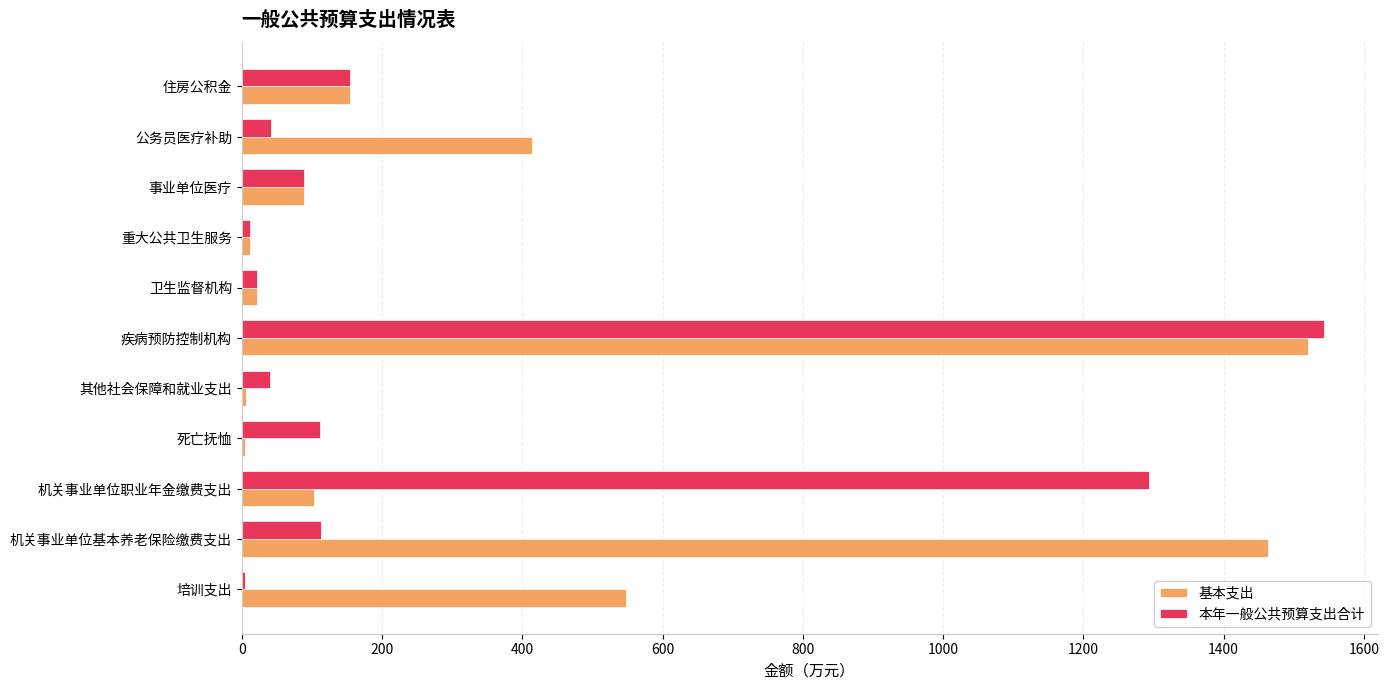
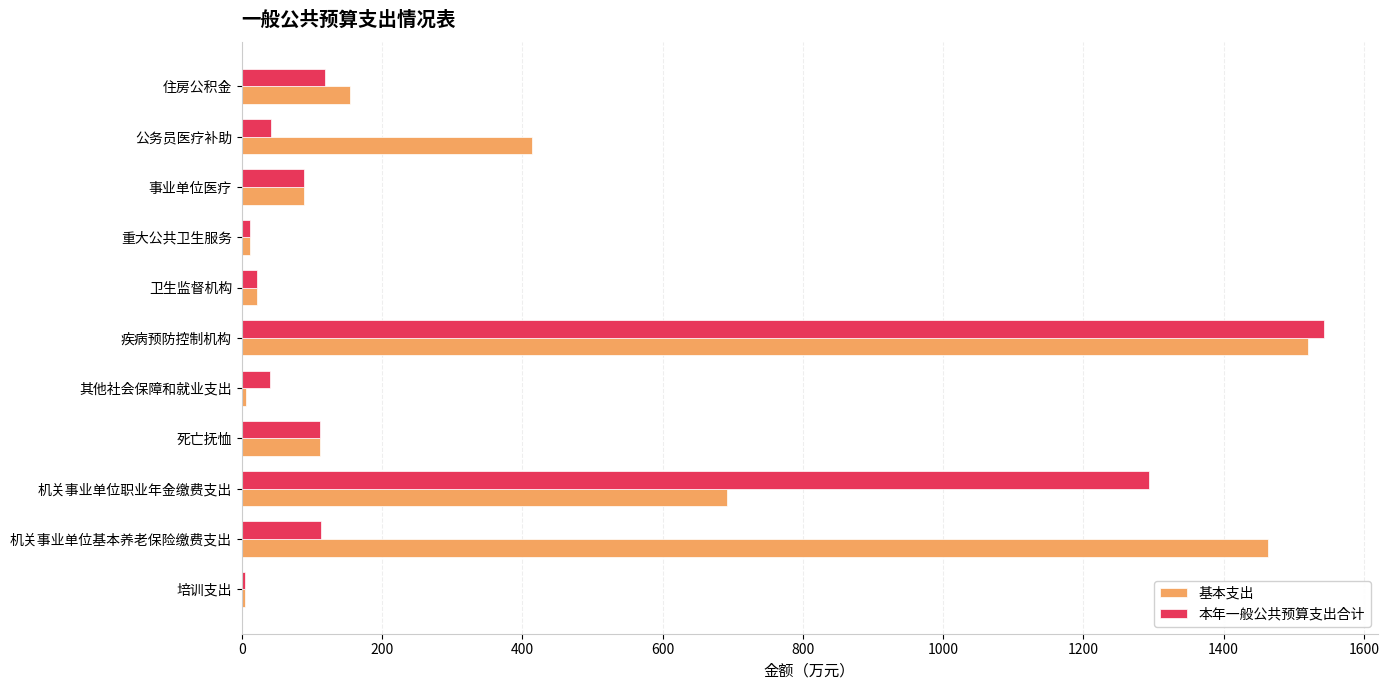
本年一般公共预算支出合计, 住房公积金: 150 -> 120
基本支出, 死亡抚恤: 0 -> 110
基本支出, 机关事业单位职业年金缴费支出: 100 -> 690
基本支出, 培训支出: 550 -> 0
